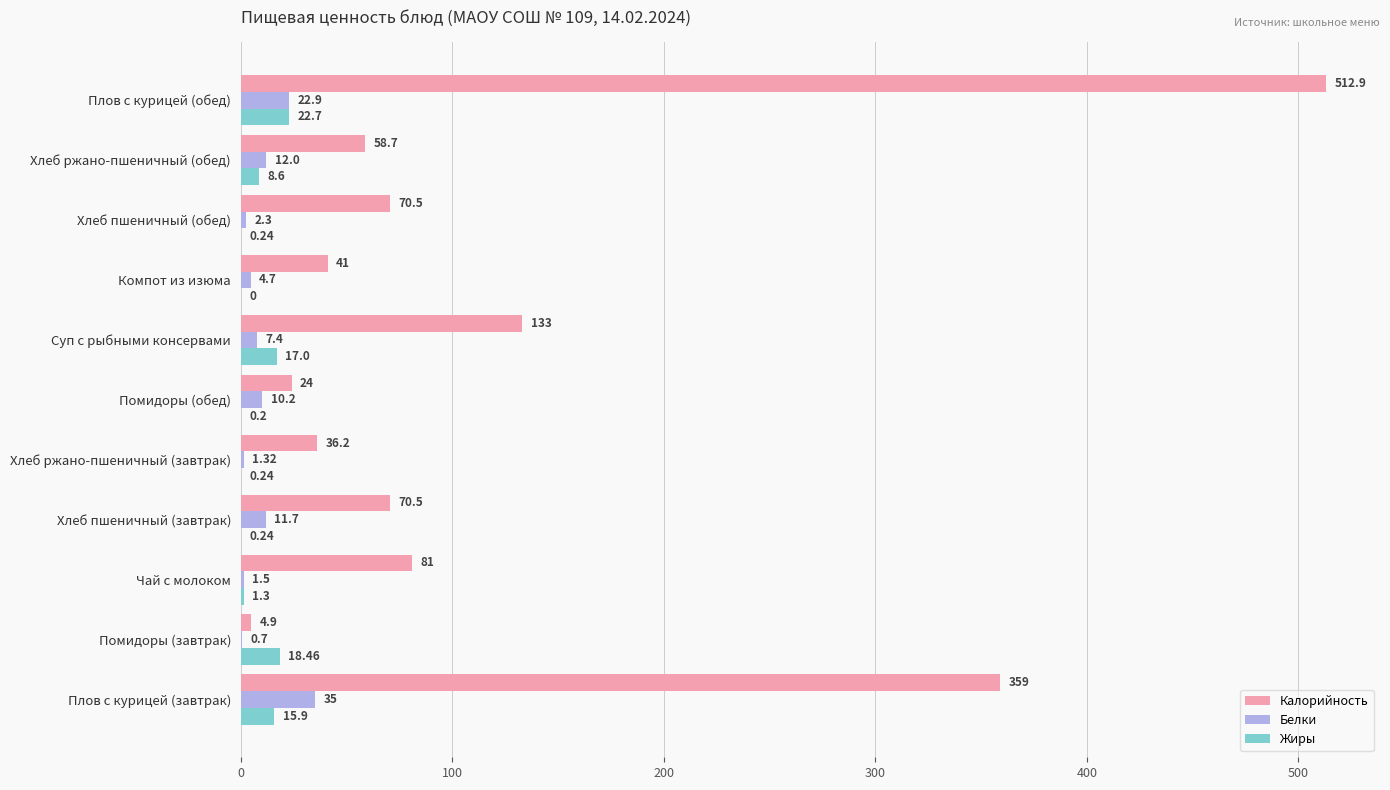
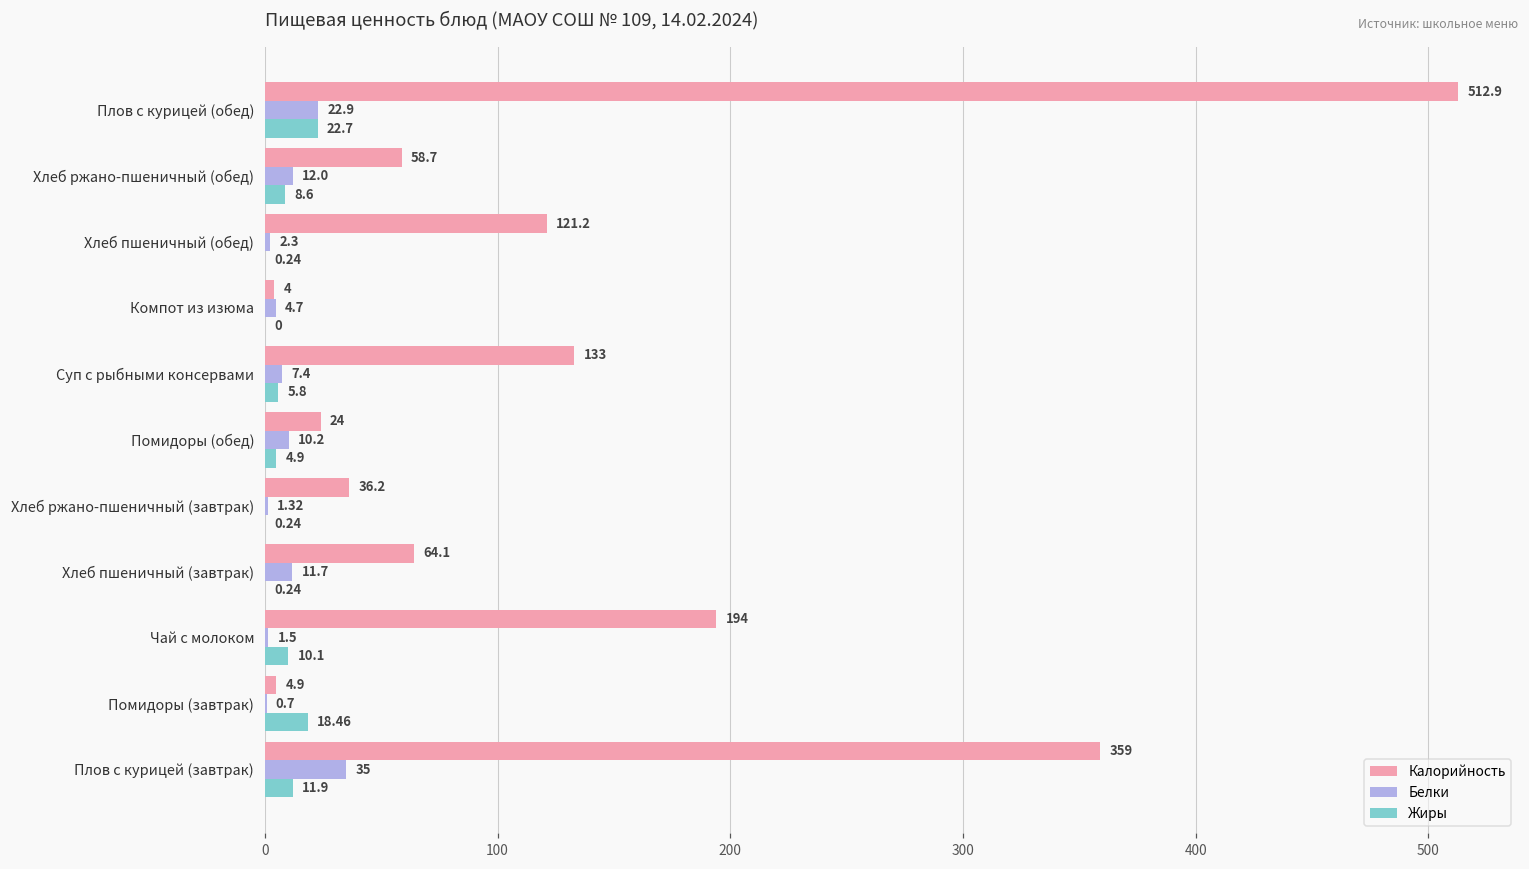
Калорийность, Хлеб пшеничный (обед): 70.5 -> 121.2
Калорийность, Компот из изюма: 41 -> 4
Жиры, Суп с рыбными консервами: 17.0 -> 5.8
Жиры, Помидоры (обед): 0.2 -> 4.9
Калорийность, Хлеб пшеничный (завтрак): 70.5 -> 64.1
Калорийность, Чай с молоком: 81 -> 194
Жиры, Чай с молоком: 1.3 -> 10.1
Жиры, Плов с курицей (завтрак): 15.9 -> 11.9
